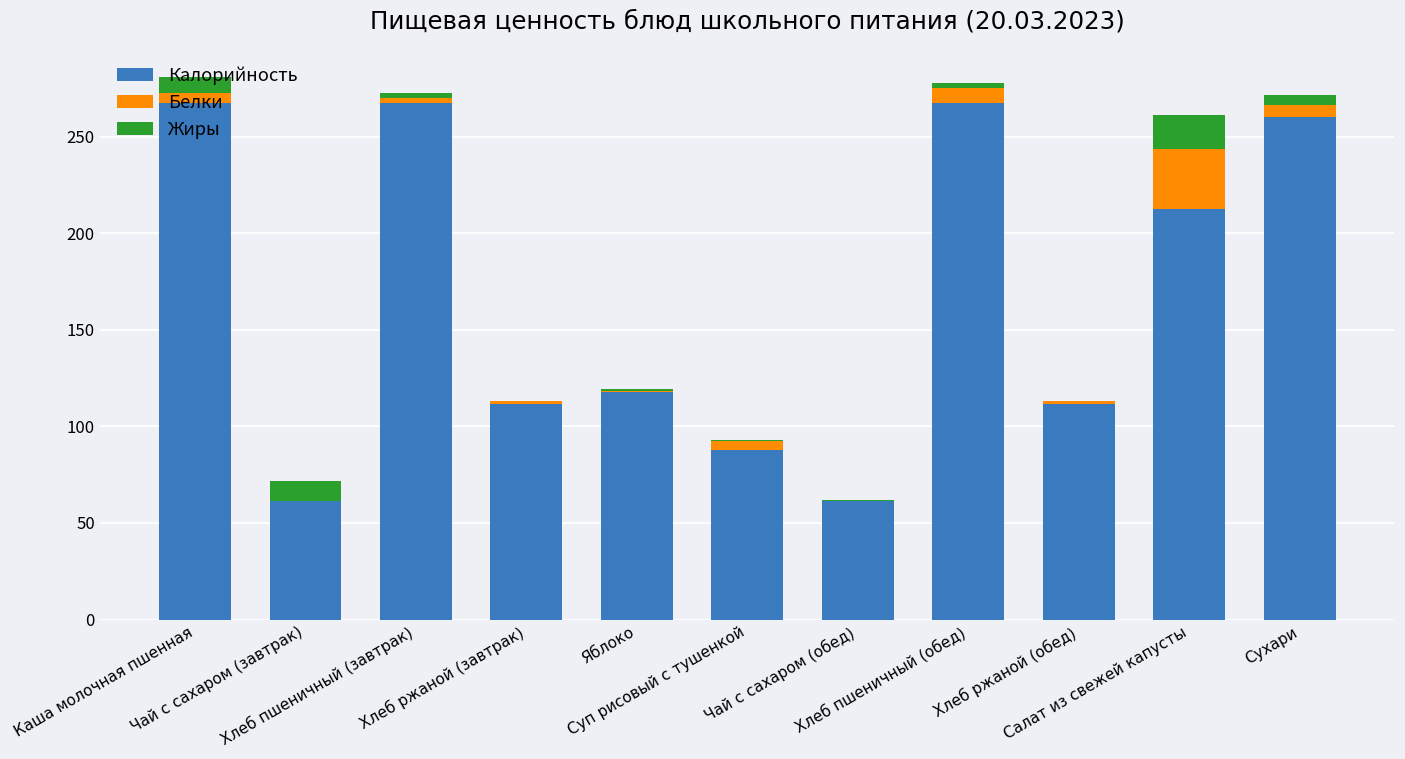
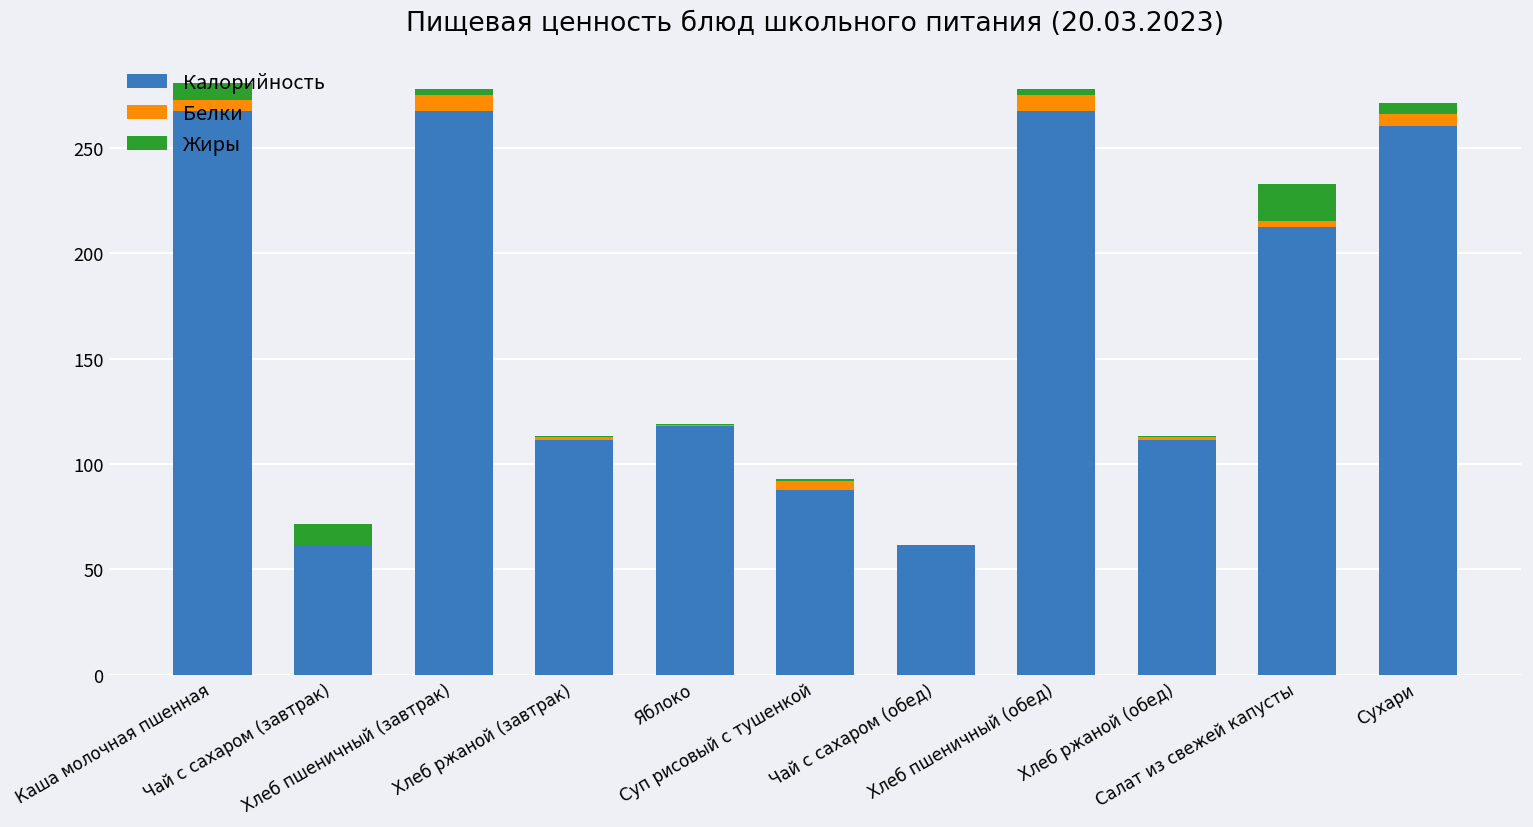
Белки, Хлеб пшеничный (завтрак): 3 -> 8
Белки, Салат из свежей капусты: 31 -> 3
